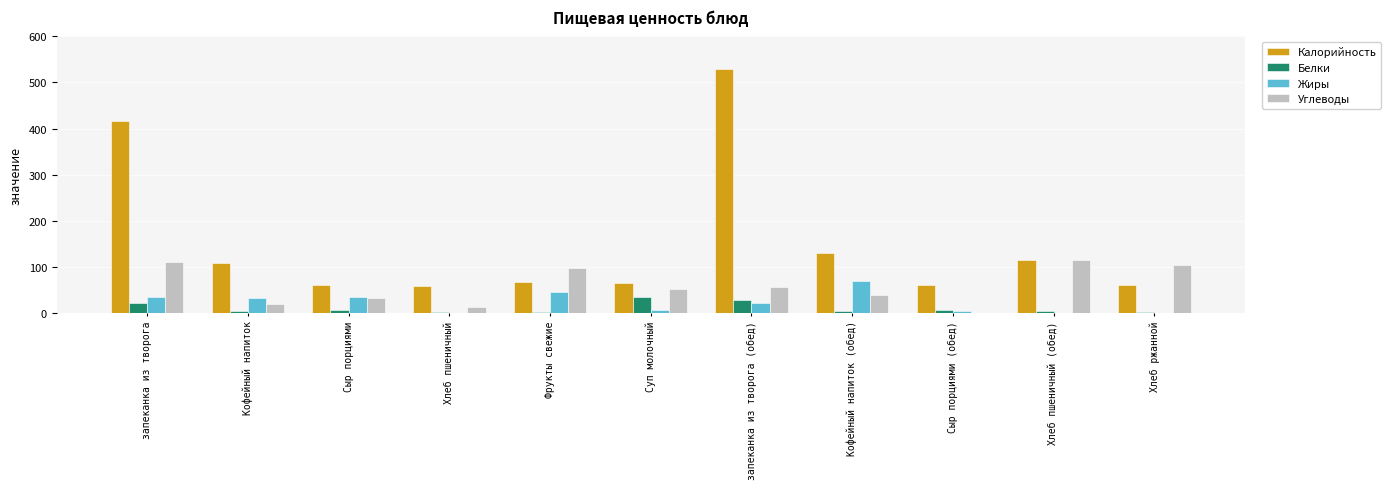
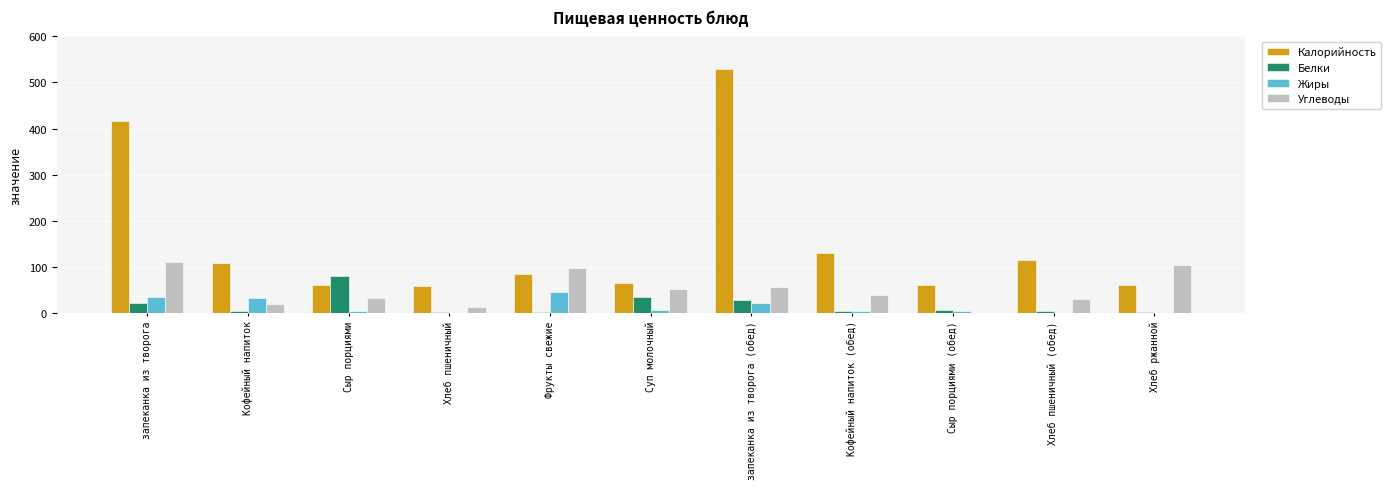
Белки, Сыр порциями: 10 -> 80
Жиры, Сыр порциями: 30 -> 0
Калорийность, Фрукты свежие: 70 -> 80
Жиры, Кофейный напиток (обед): 70 -> 0
Углеводы, Хлеб пшеничный (обед): 110 -> 30
